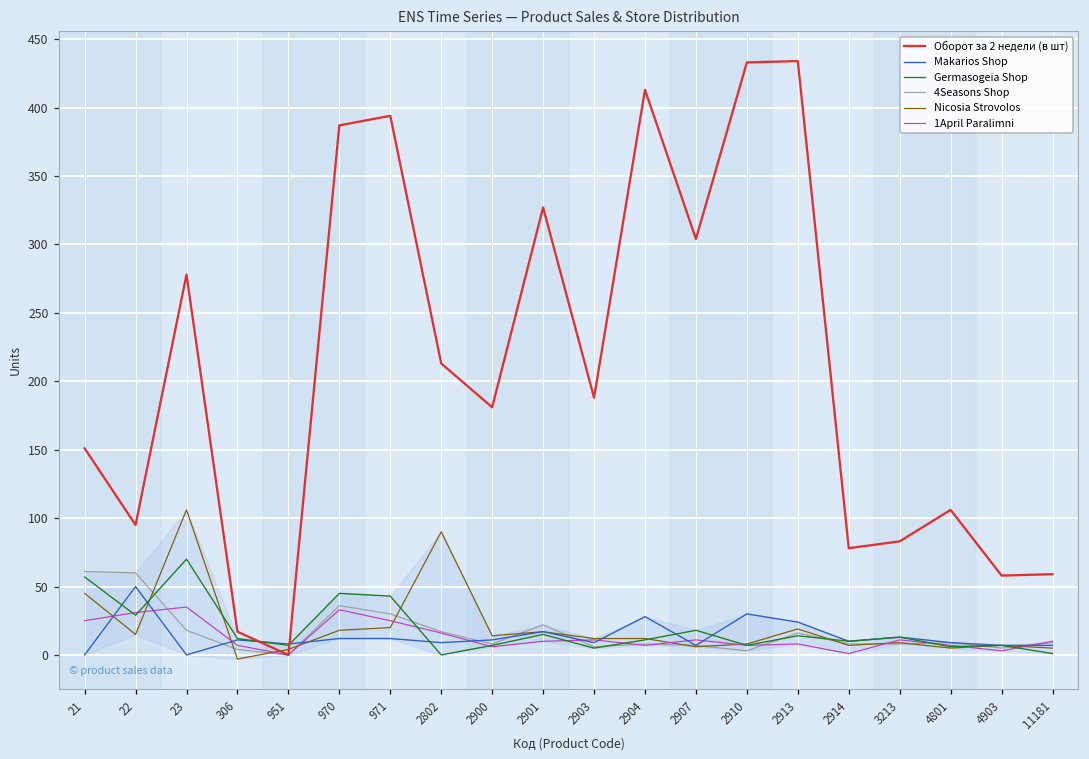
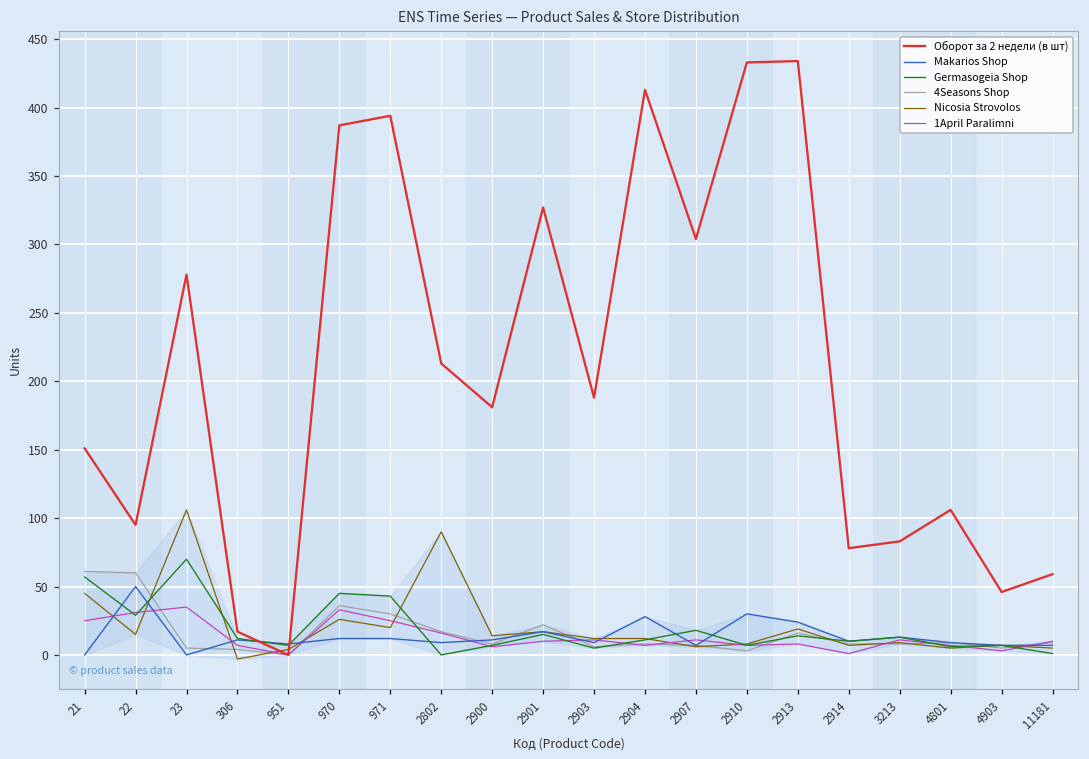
4Seasons Shop, 23: 18 -> 5
Nicosia Strovolos, 970: 18 -> 26
Оборот за 2 недели (в шт), 4903: 58 -> 46
